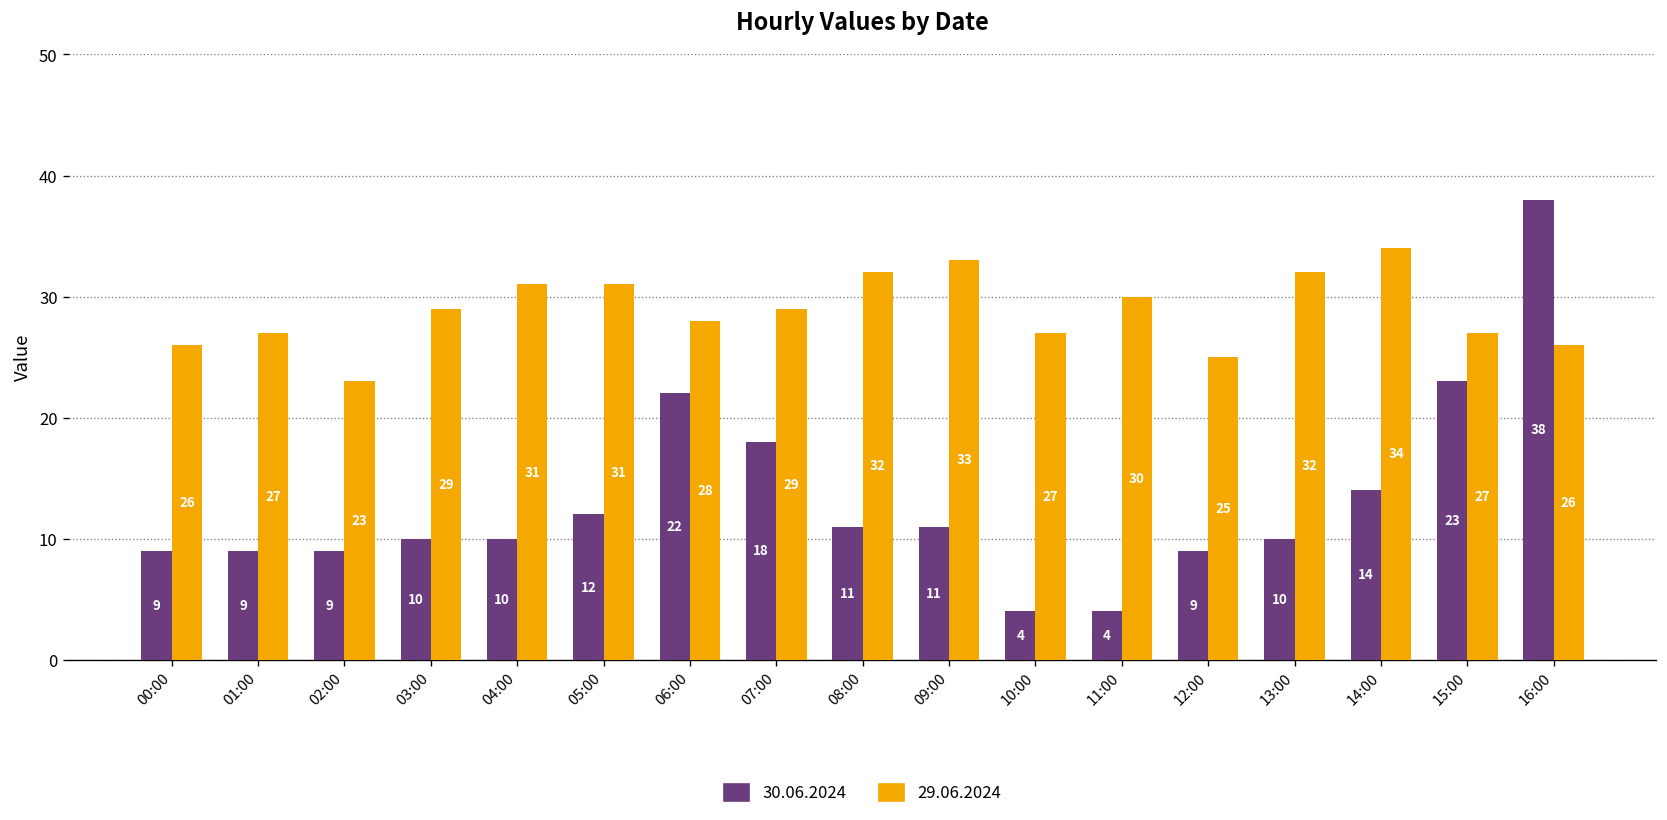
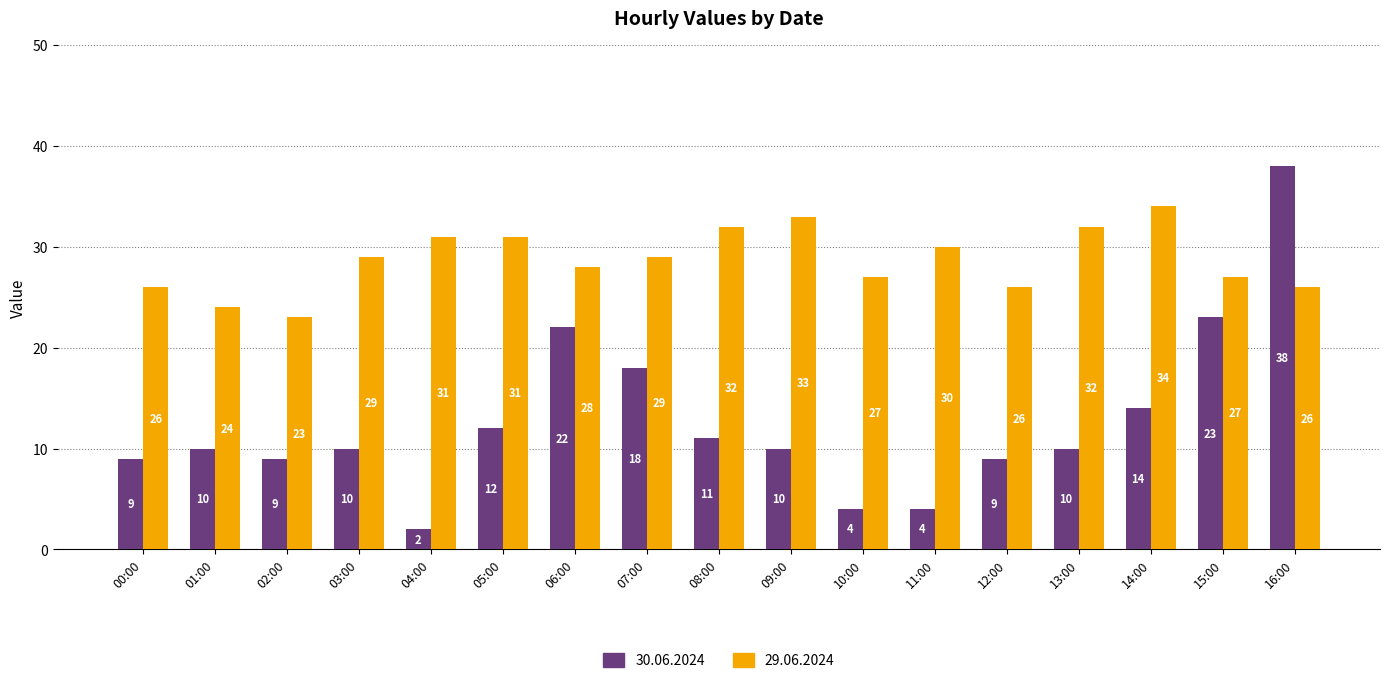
30.06.2024, 01:00: 9 -> 10
29.06.2024, 01:00: 27 -> 24
30.06.2024, 04:00: 10 -> 2
30.06.2024, 09:00: 11 -> 10
29.06.2024, 12:00: 25 -> 26
